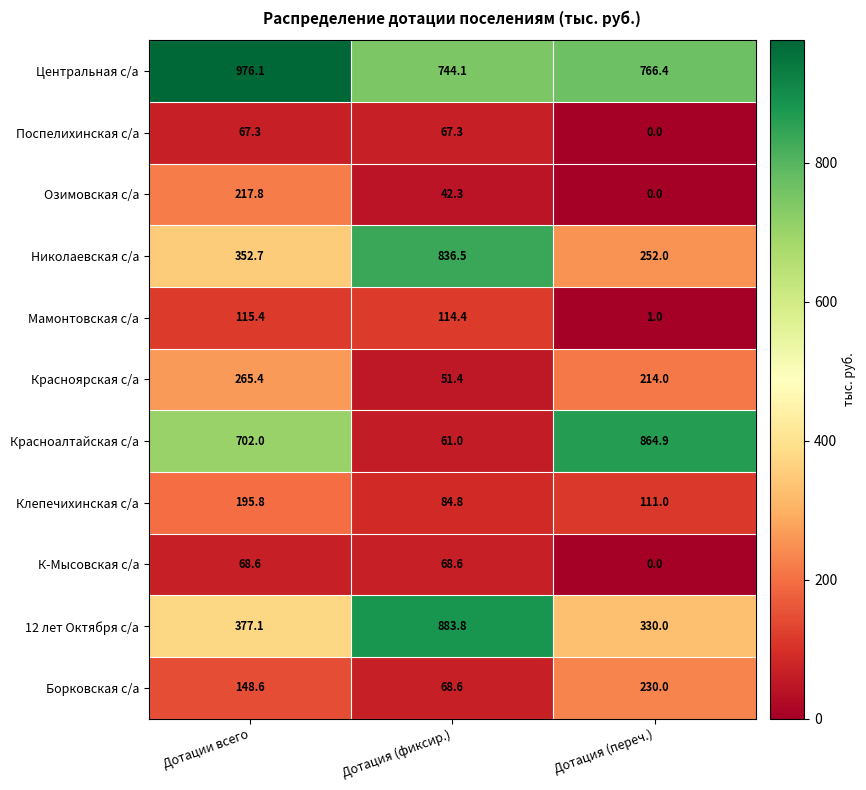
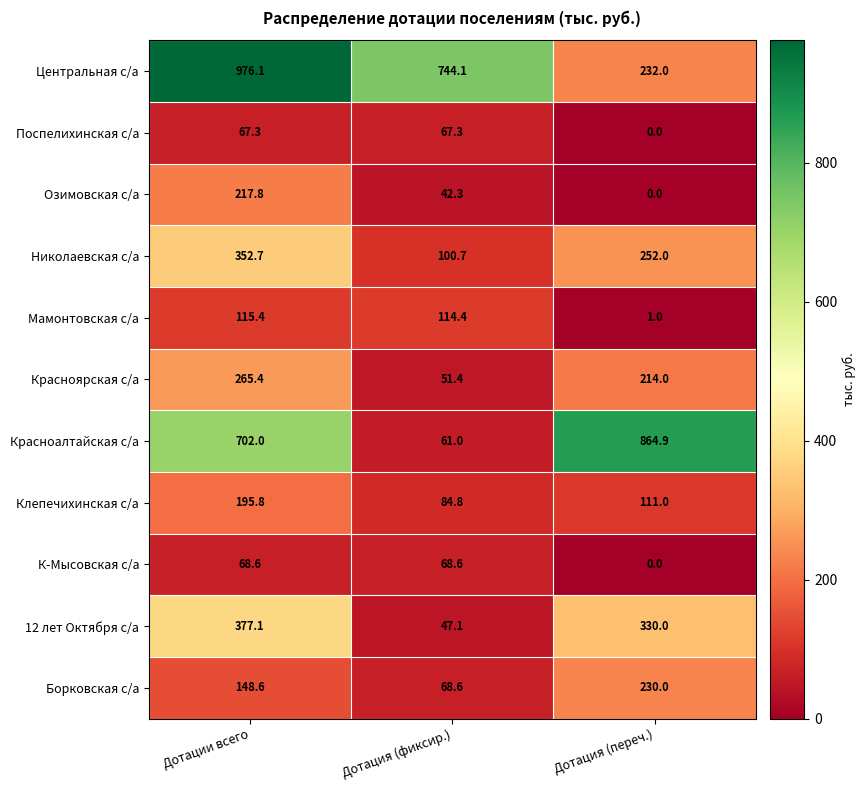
Центральная с/а, Дотация (переч.): 766.4 -> 232.0
Николаевская с/а, Дотация (фиксир.): 836.5 -> 100.7
12 лет Октября с/а, Дотация (фиксир.): 883.8 -> 47.1
